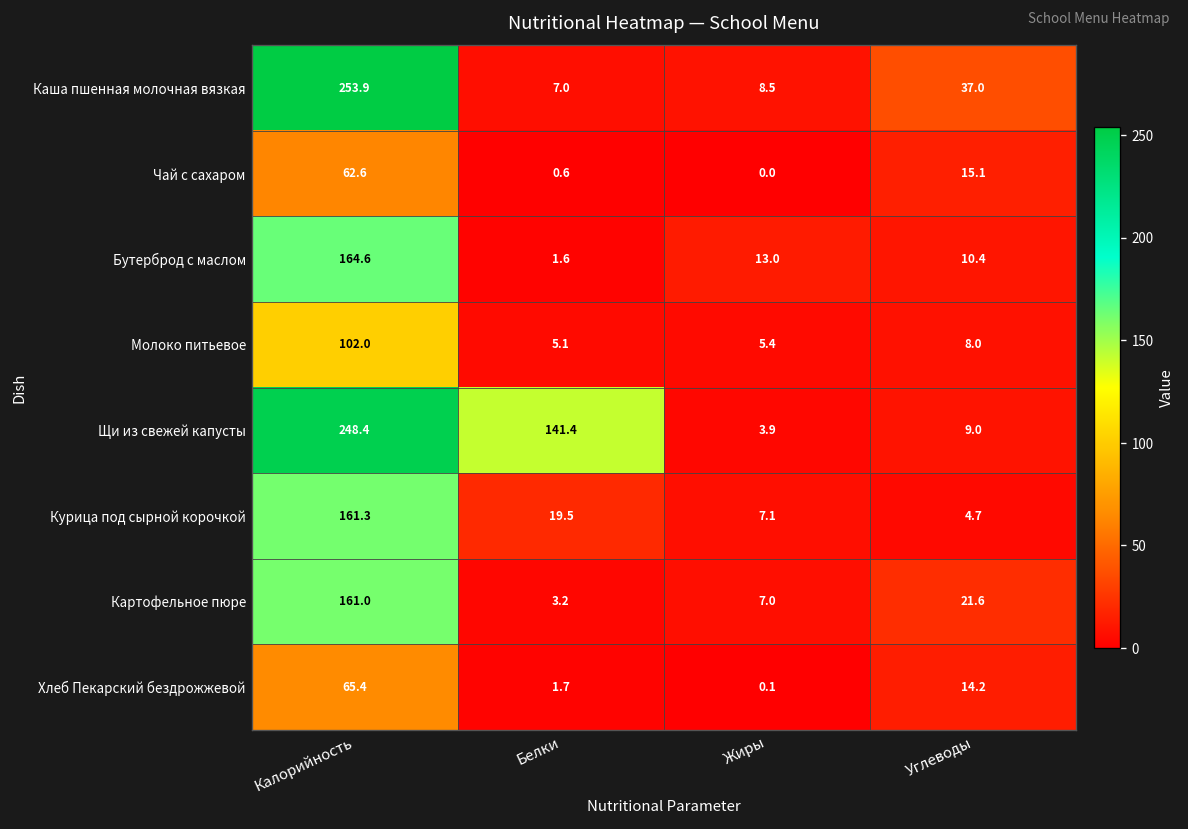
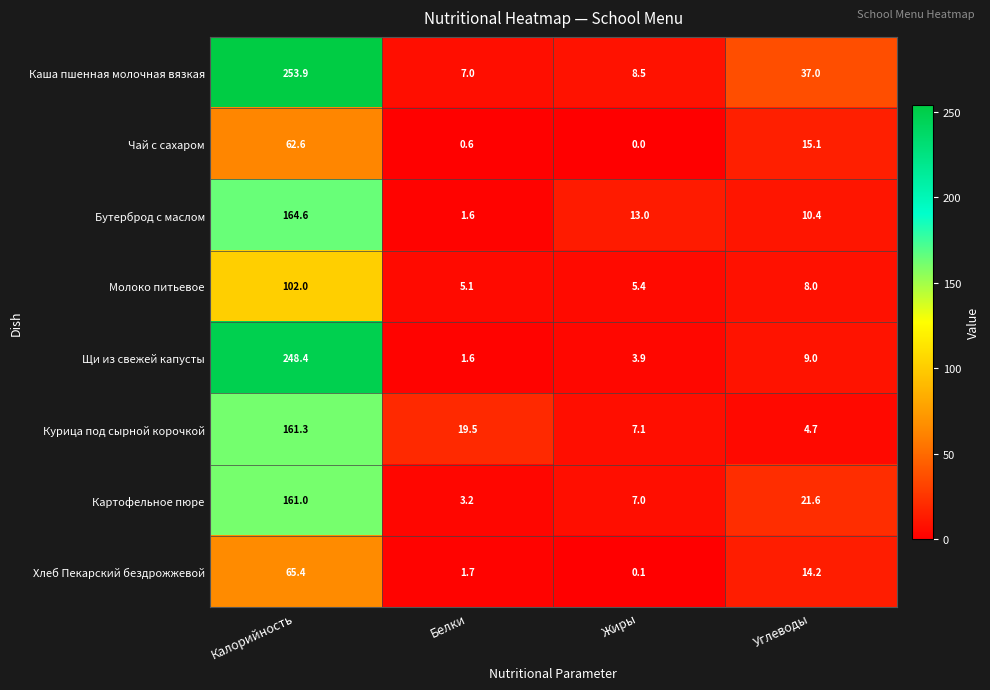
Щи из свежей капусты, Белки: 141.4 -> 1.6
